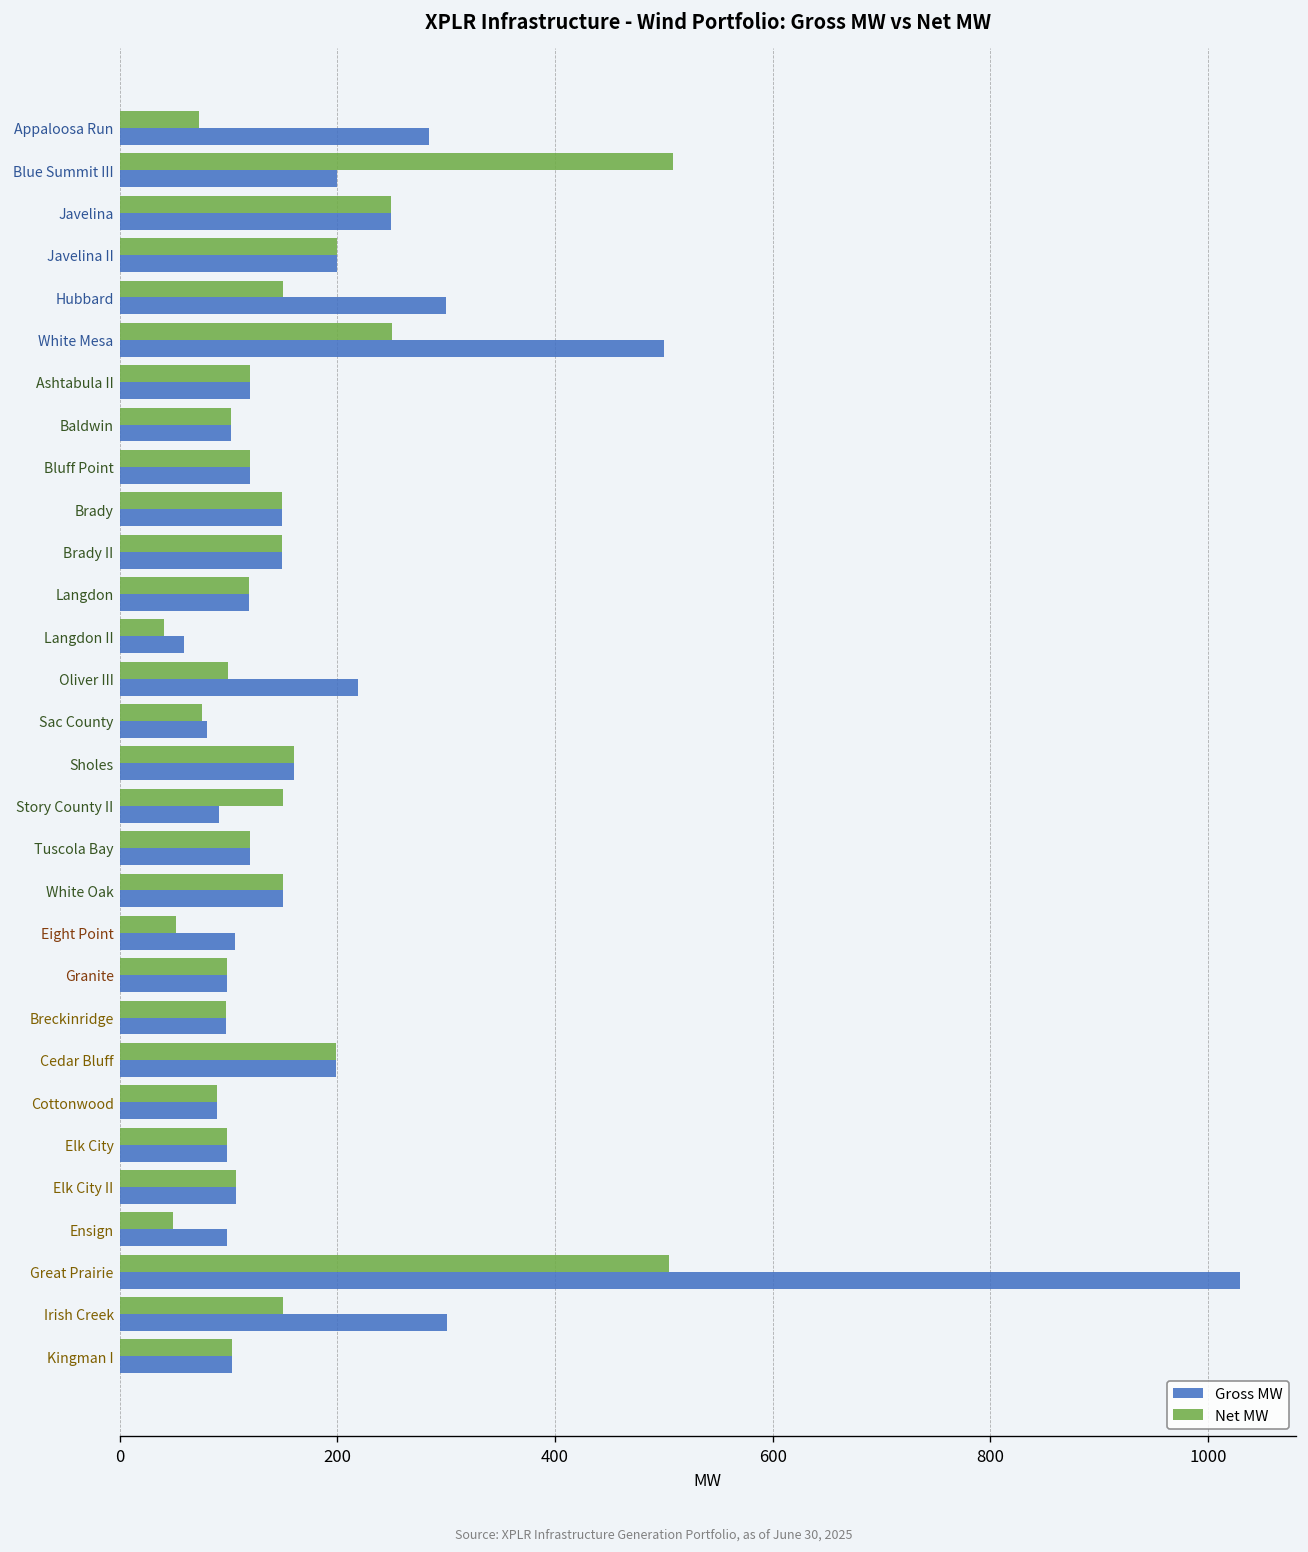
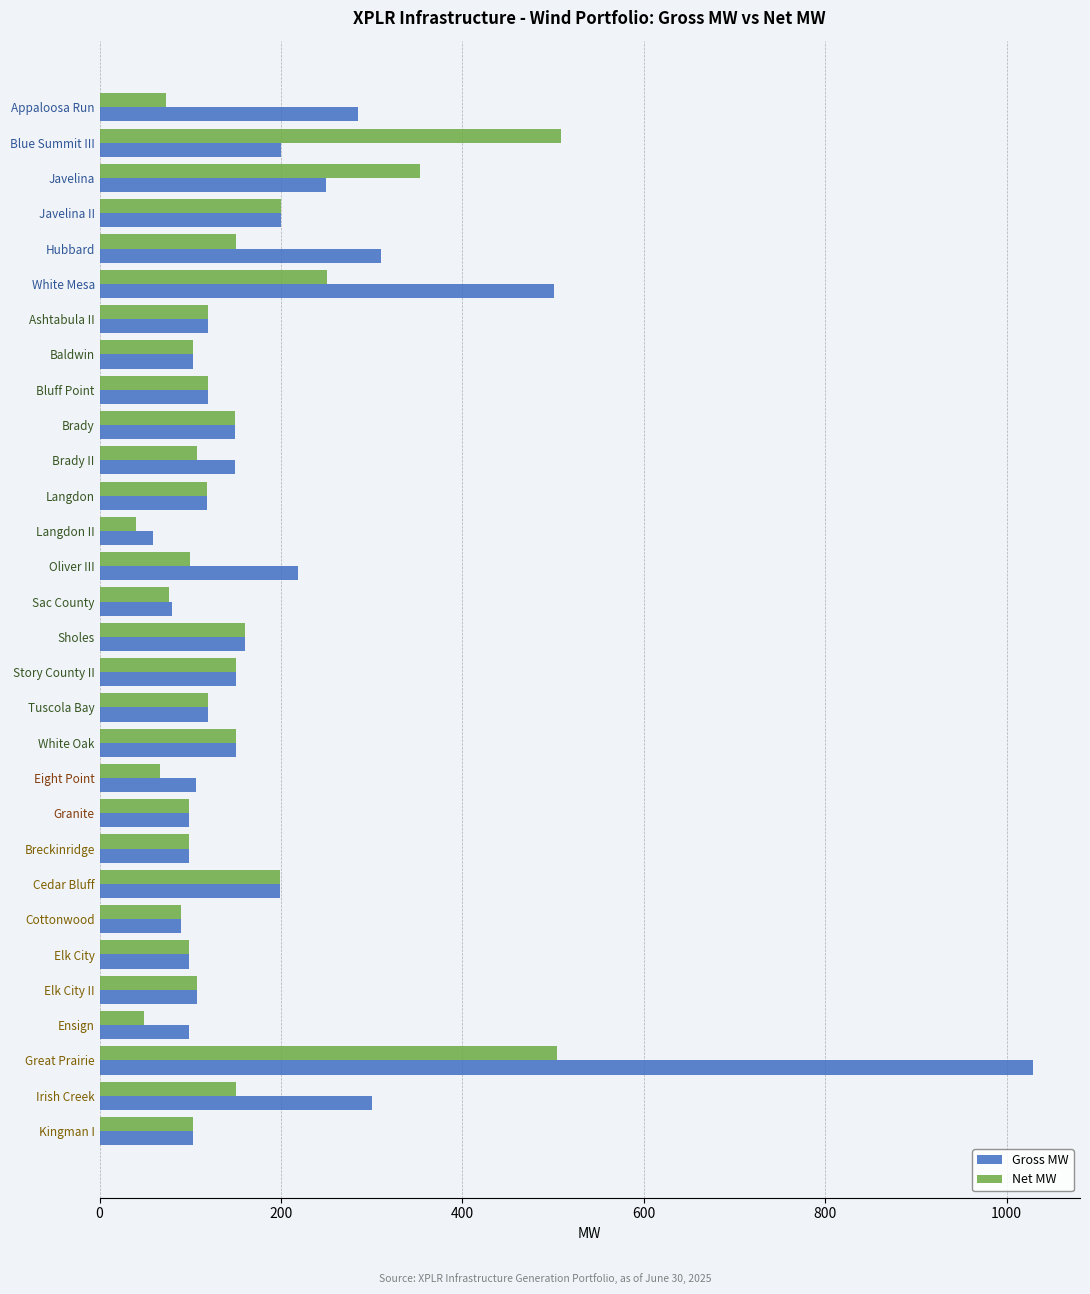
Net MW, Javelina: 250 -> 350
Gross MW, Hubbard: 300 -> 310
Net MW, Brady II: 150 -> 110
Gross MW, Story County II: 90 -> 150
Net MW, Eight Point: 50 -> 70
